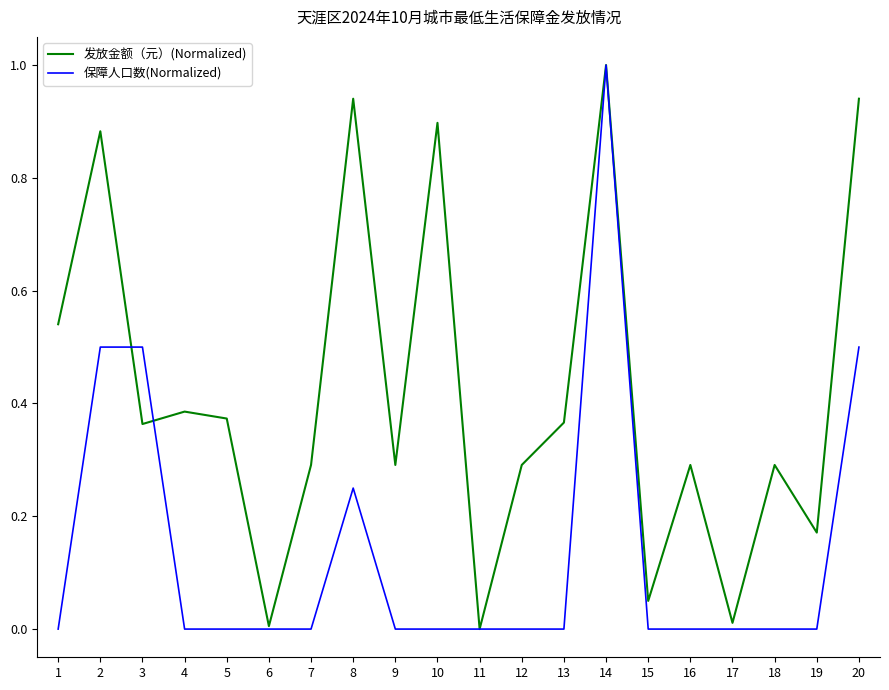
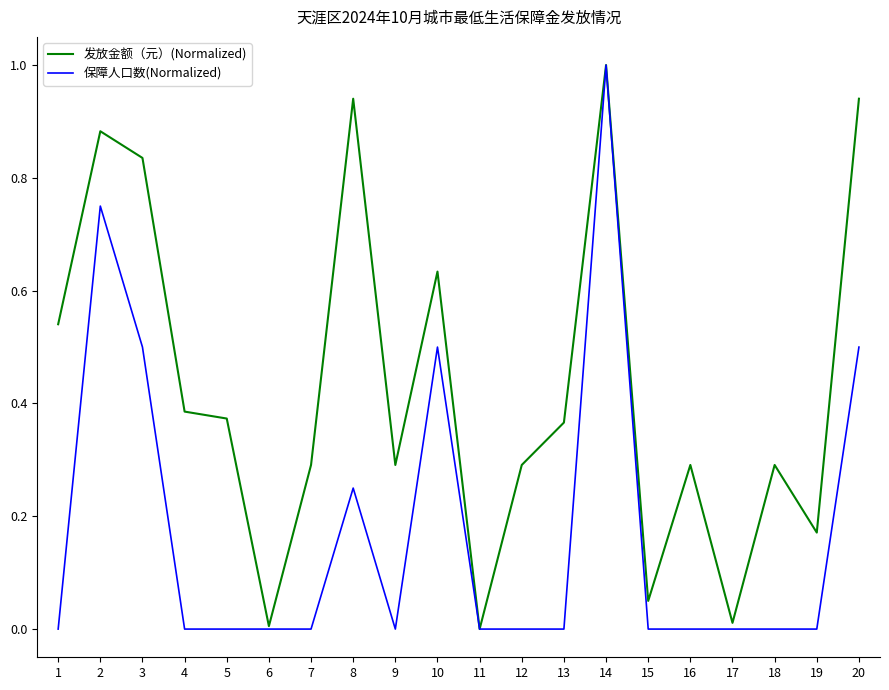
保障人口数(Normalized), 2: 0.50 -> 0.75
发放金额（元）(Normalized), 3: 0.36 -> 0.84
发放金额（元）(Normalized), 10: 0.90 -> 0.63
保障人口数(Normalized), 10: 0.00 -> 0.50
